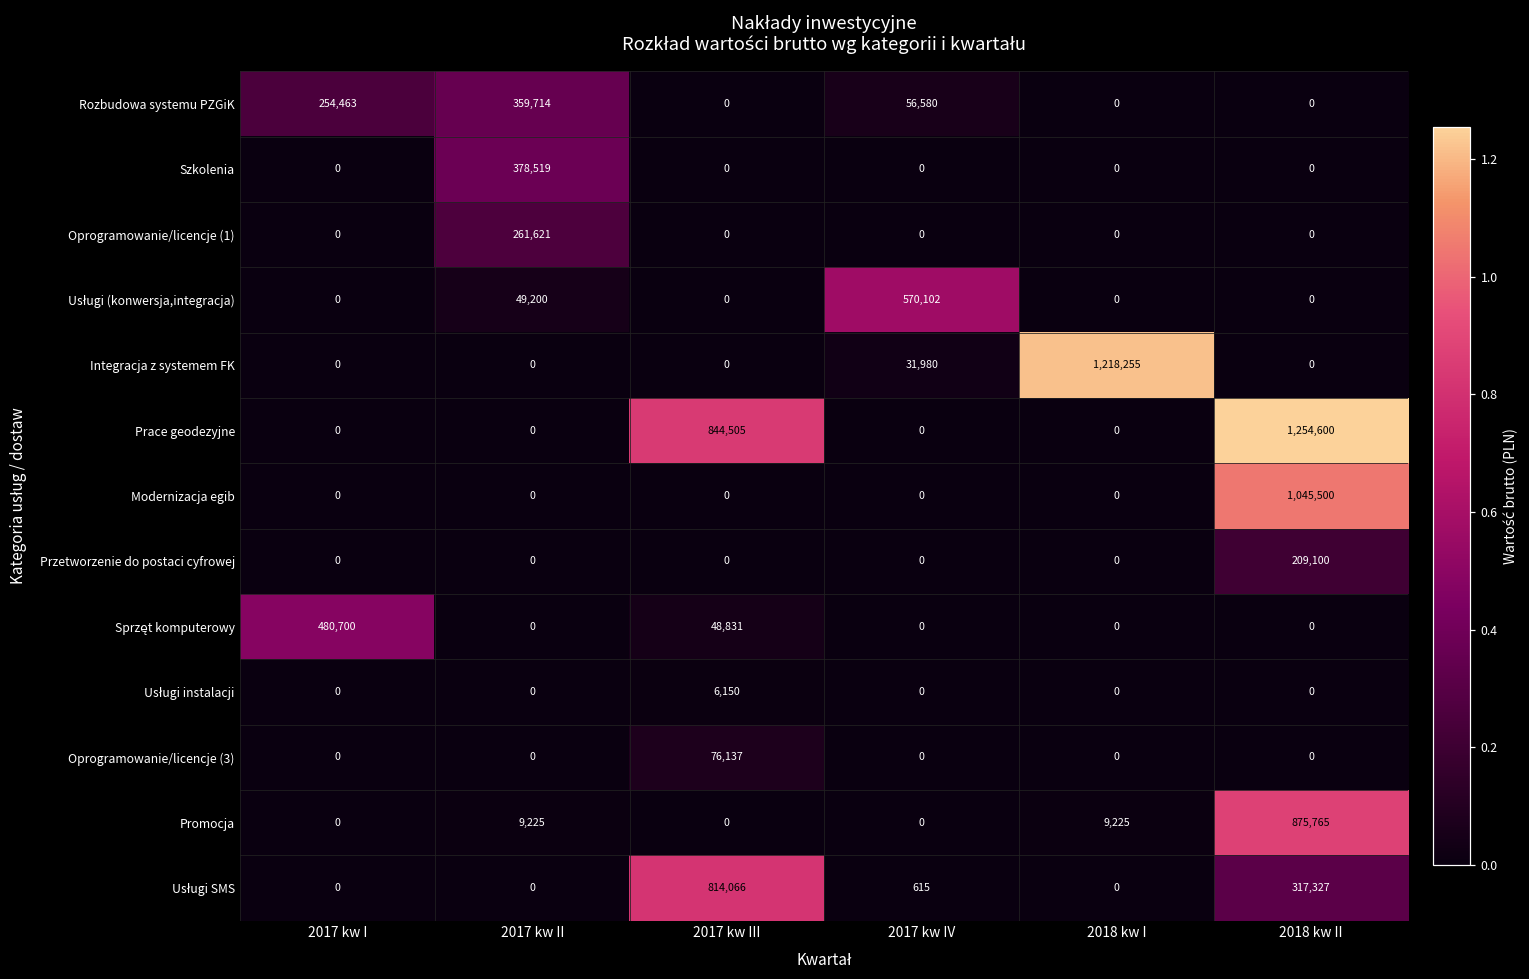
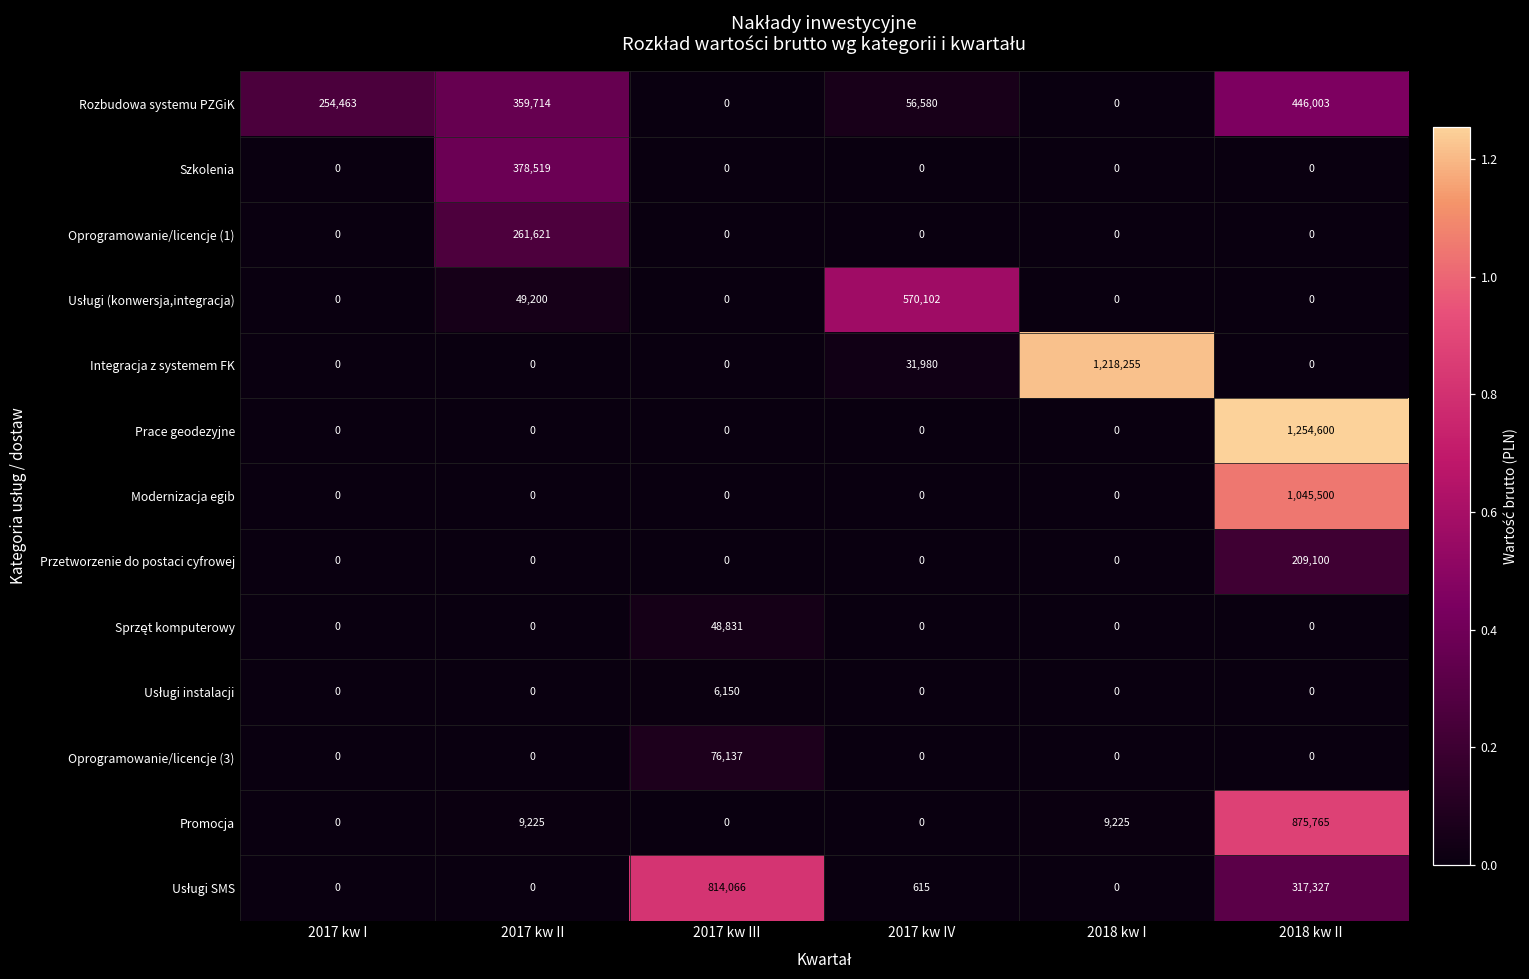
Rozbudowa systemu PZGiK, 2018 kw II: 0 -> 446,003
Prace geodezyjne, 2017 kw III: 844,505 -> 0
Sprzęt komputerowy, 2017 kw I: 480,700 -> 0
